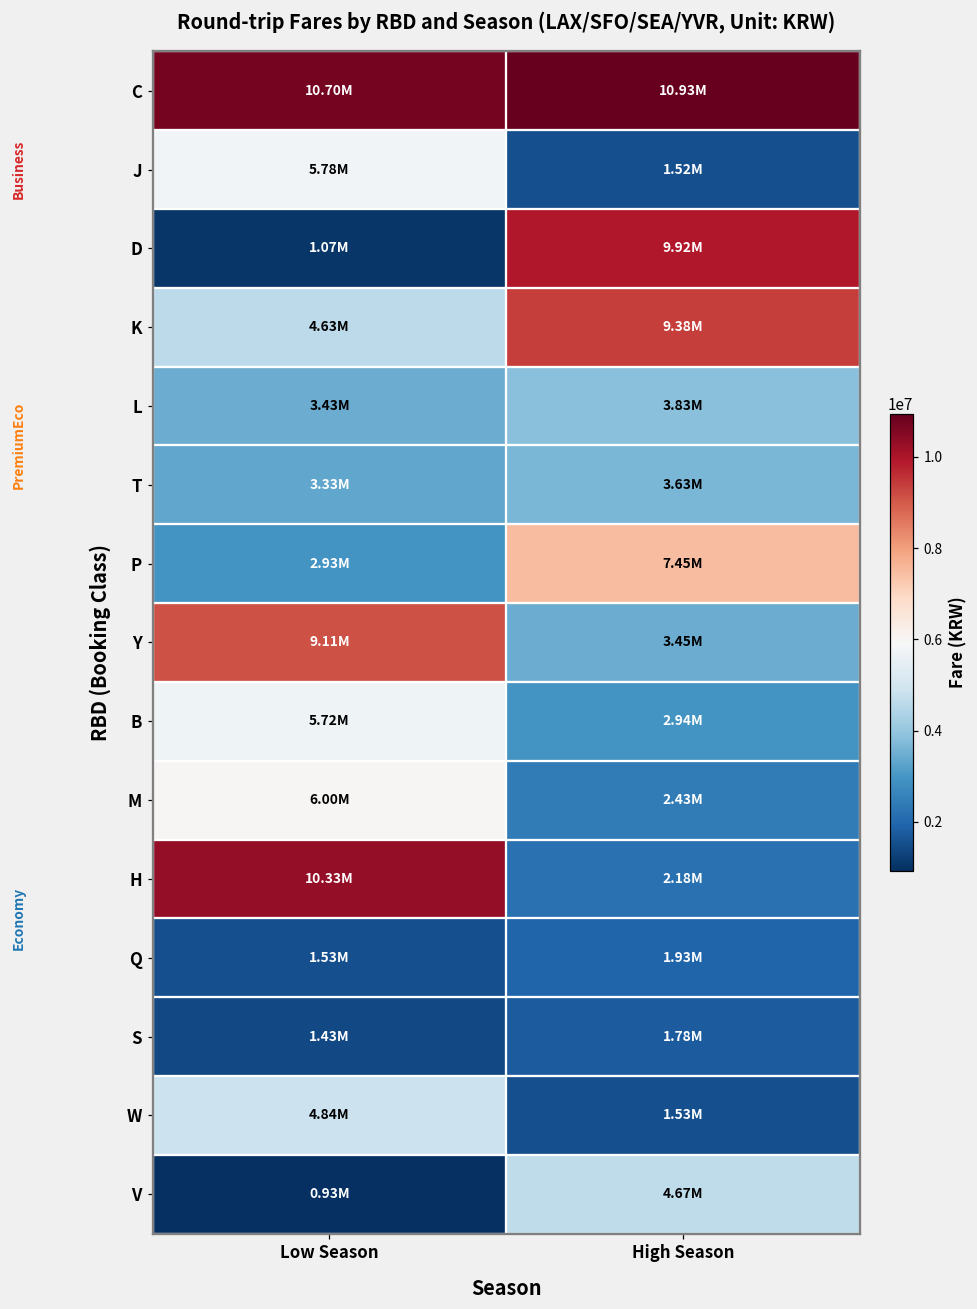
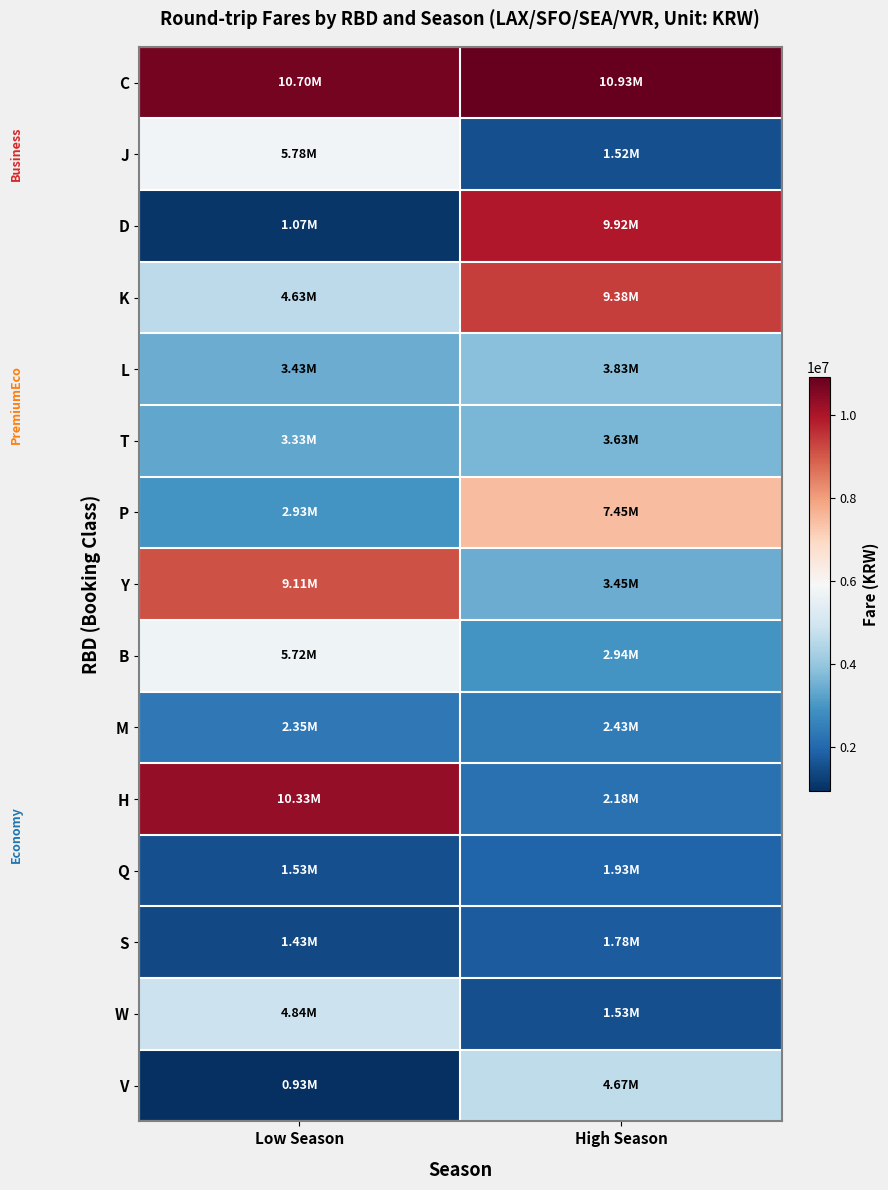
M, Low Season: 6.00M -> 2.35M
